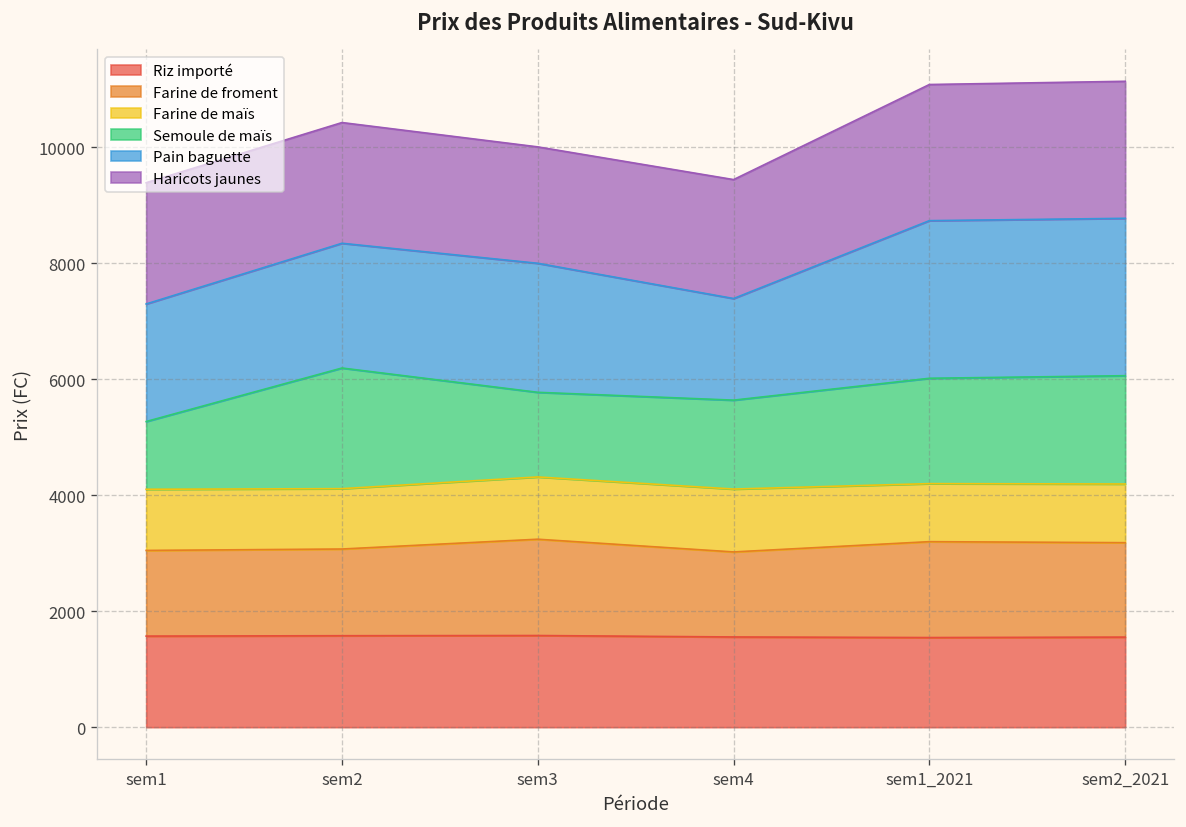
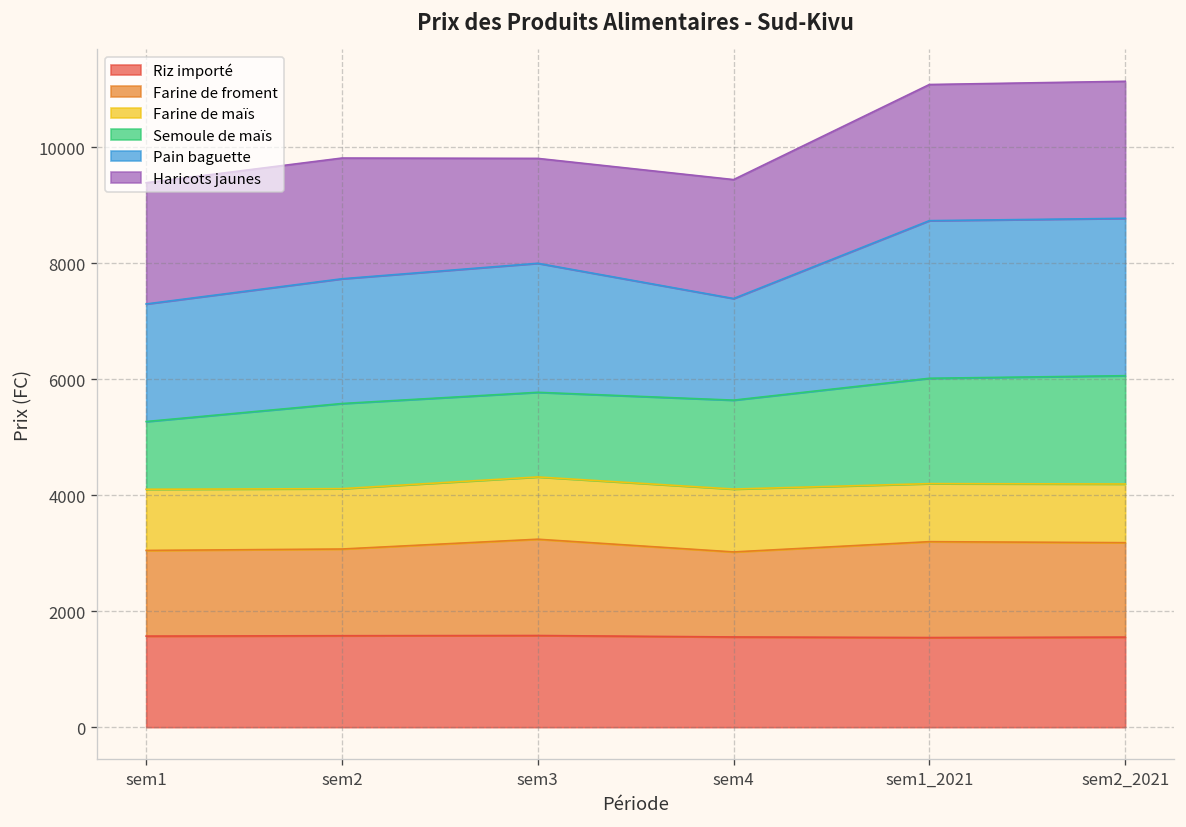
Semoule de maïs, sem2: 2100 -> 1500
Haricots jaunes, sem3: 2000 -> 1800
